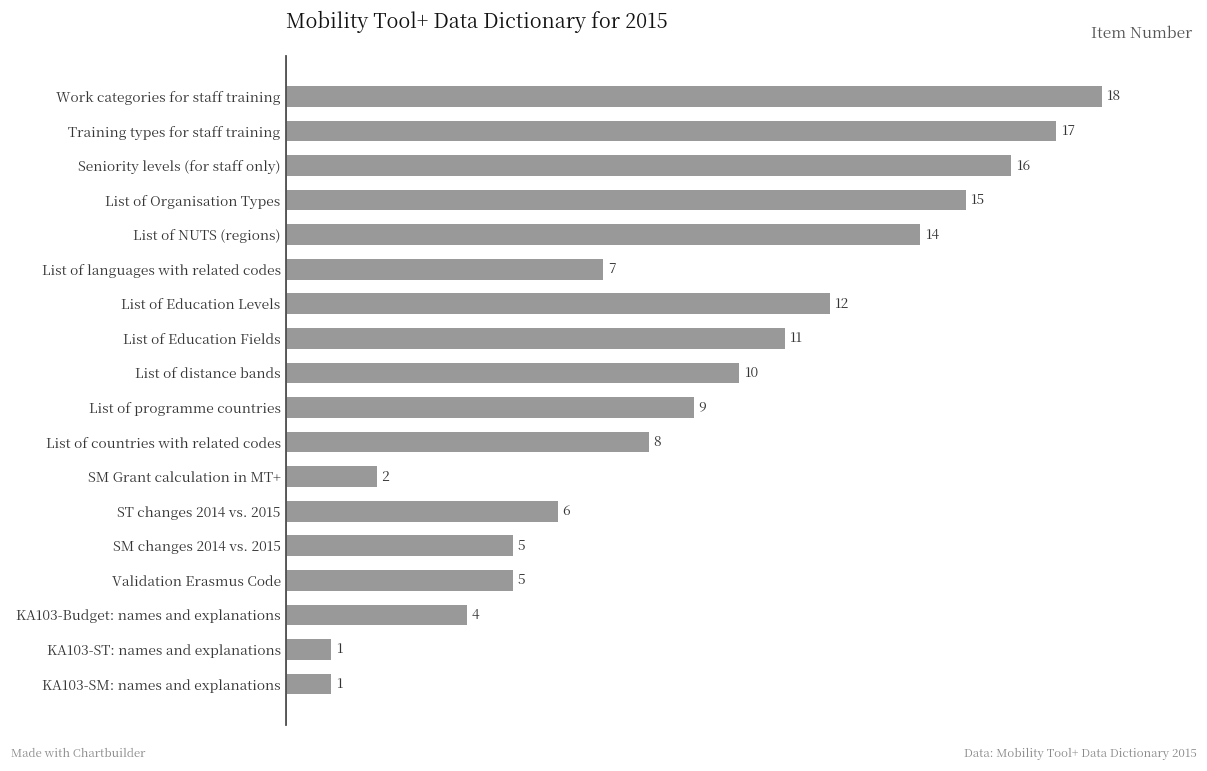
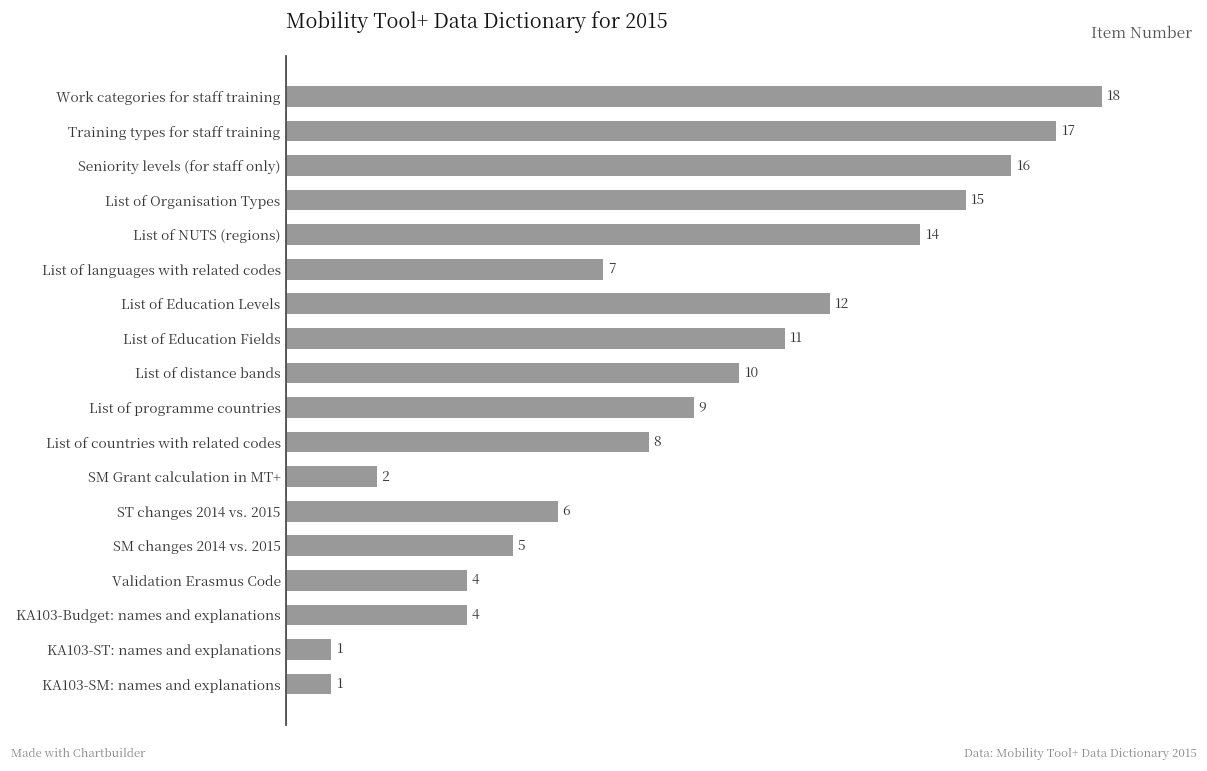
Validation Erasmus Code: 5 -> 4
